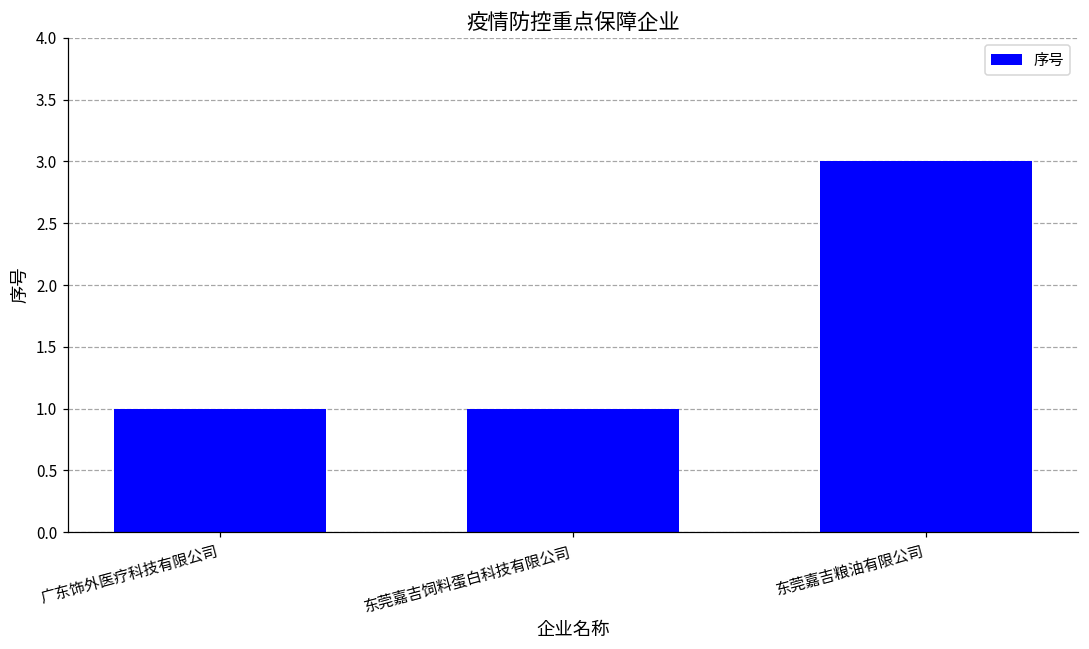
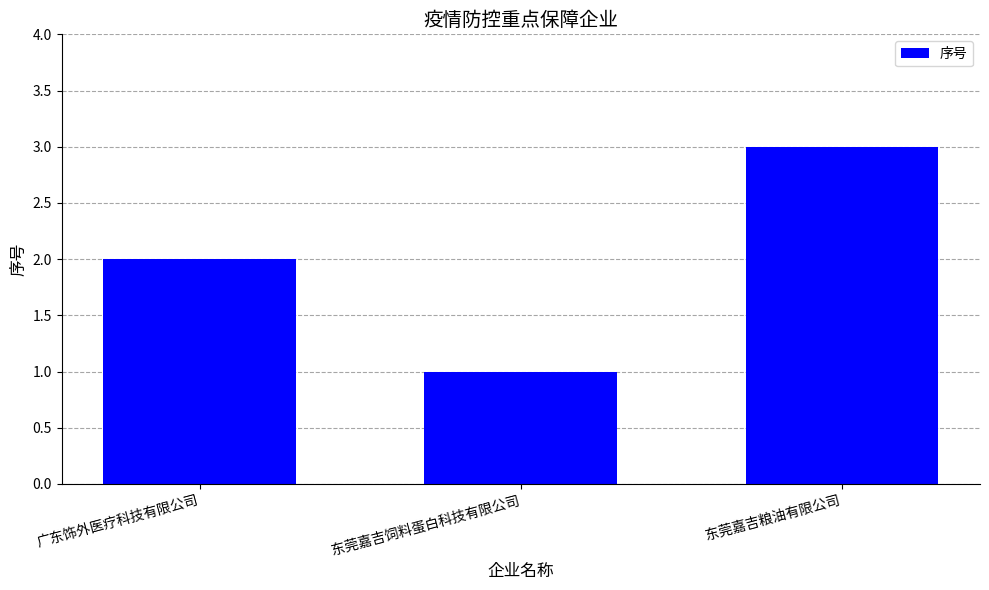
广东饰外医疗科技有限公司: 1 -> 2
